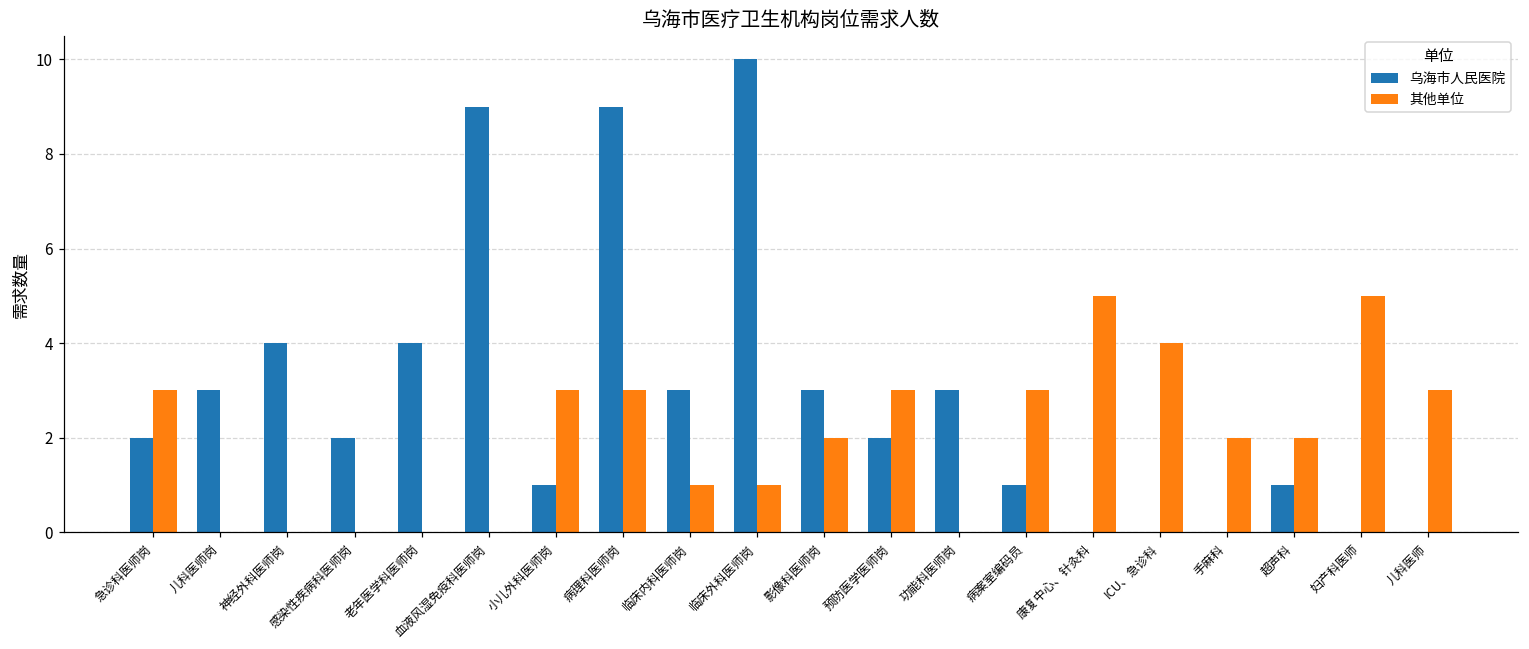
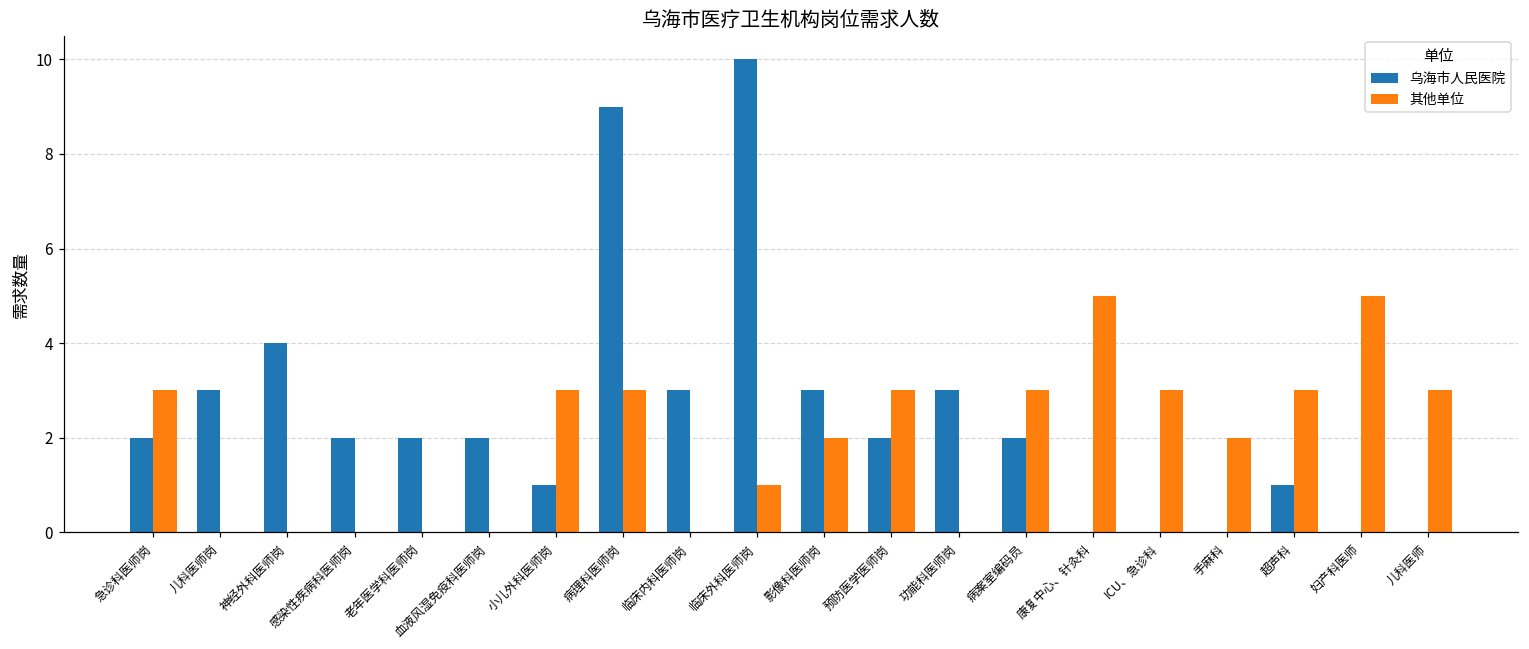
乌海市人民医院, 老年医学科医师岗: 4 -> 2
乌海市人民医院, 血液风湿免疫科医师岗: 9 -> 2
其他单位, 临床内科医师岗: 1 -> 0
乌海市人民医院, 病案室编码员: 1 -> 2
其他单位, ICU、急诊科: 4 -> 3
其他单位, 超声科: 2 -> 3
